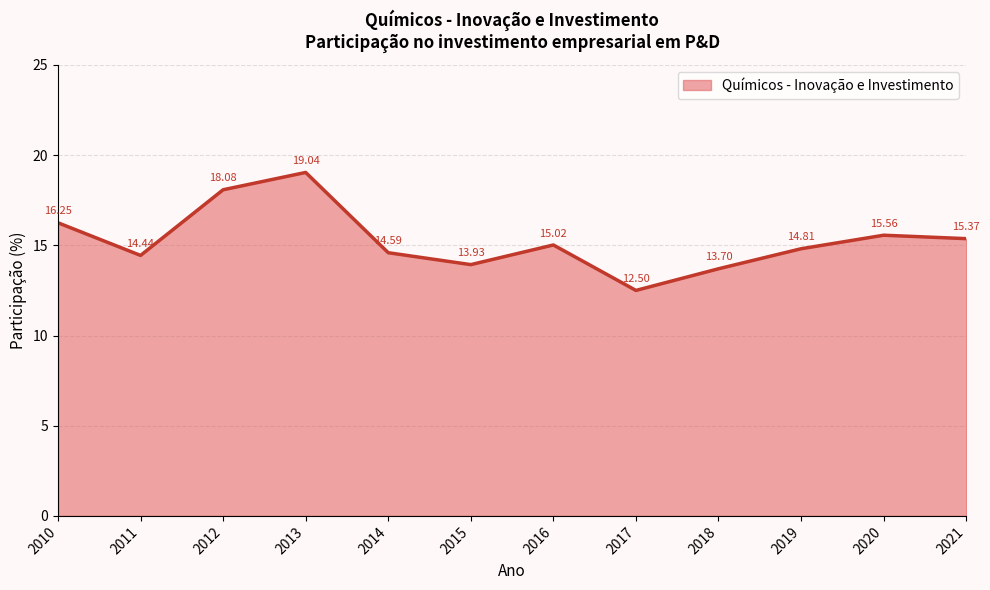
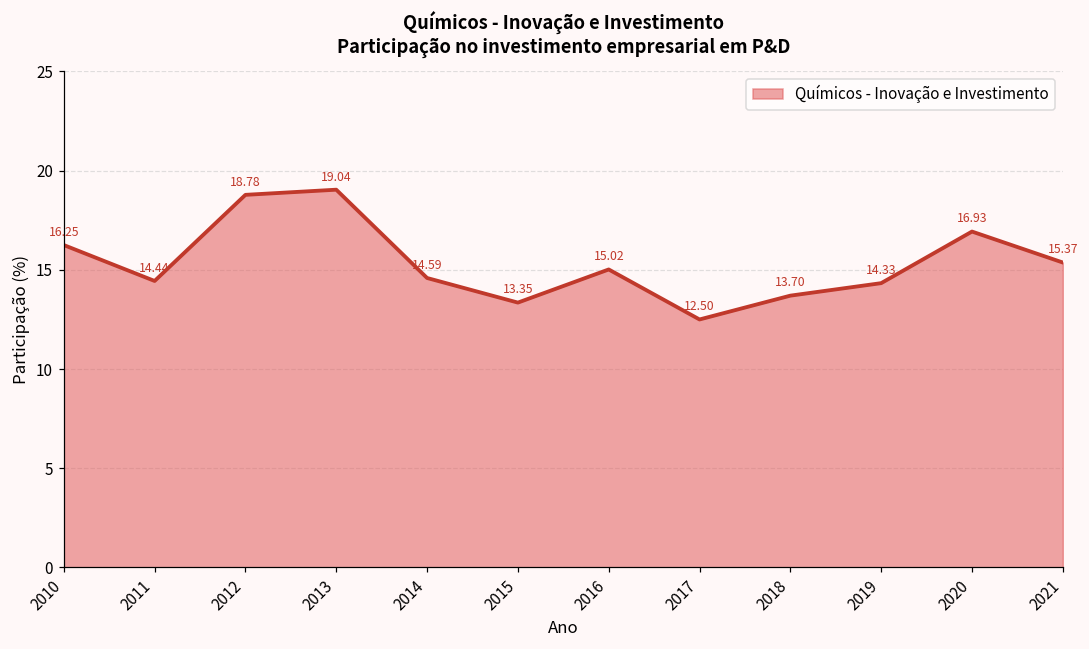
2012: 18.08 -> 18.78
2015: 13.93 -> 13.35
2019: 14.81 -> 14.33
2020: 15.56 -> 16.93
